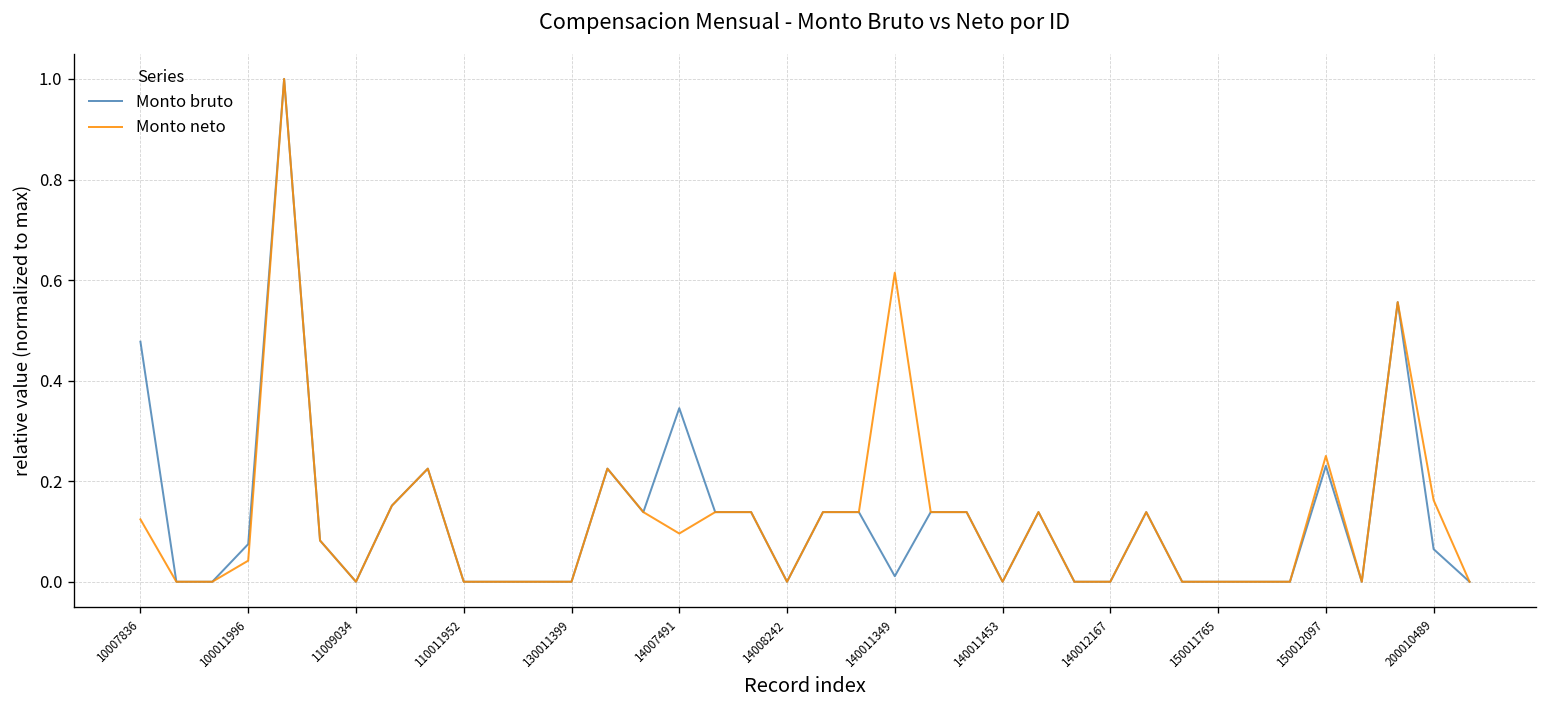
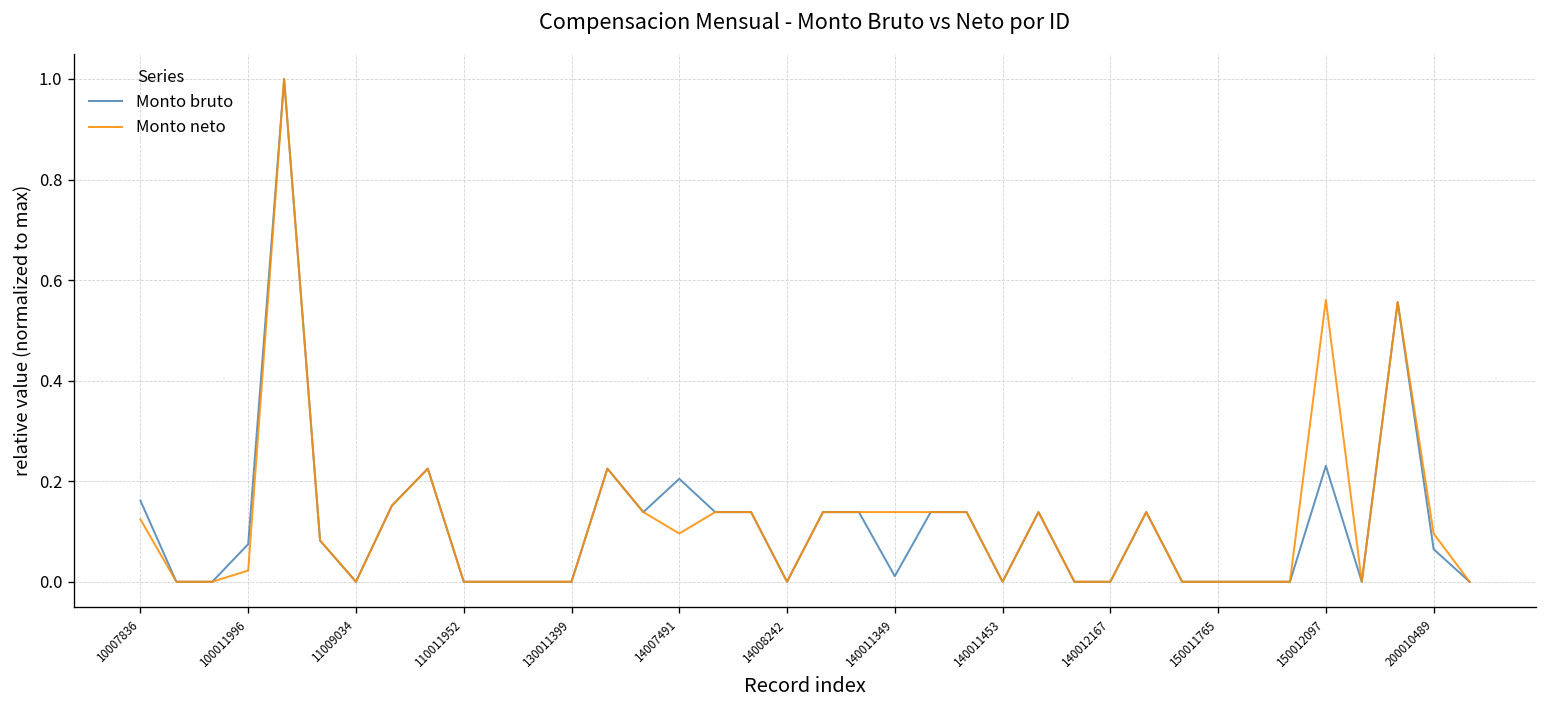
Monto bruto, 10007836: 0.48 -> 0.16
Monto neto, 100011996: 0.04 -> 0.02
Monto bruto, 14007491: 0.35 -> 0.20
Monto neto, 140011349: 0.61 -> 0.14
Monto neto, 150012097: 0.25 -> 0.56
Monto neto, 200010489: 0.16 -> 0.10
